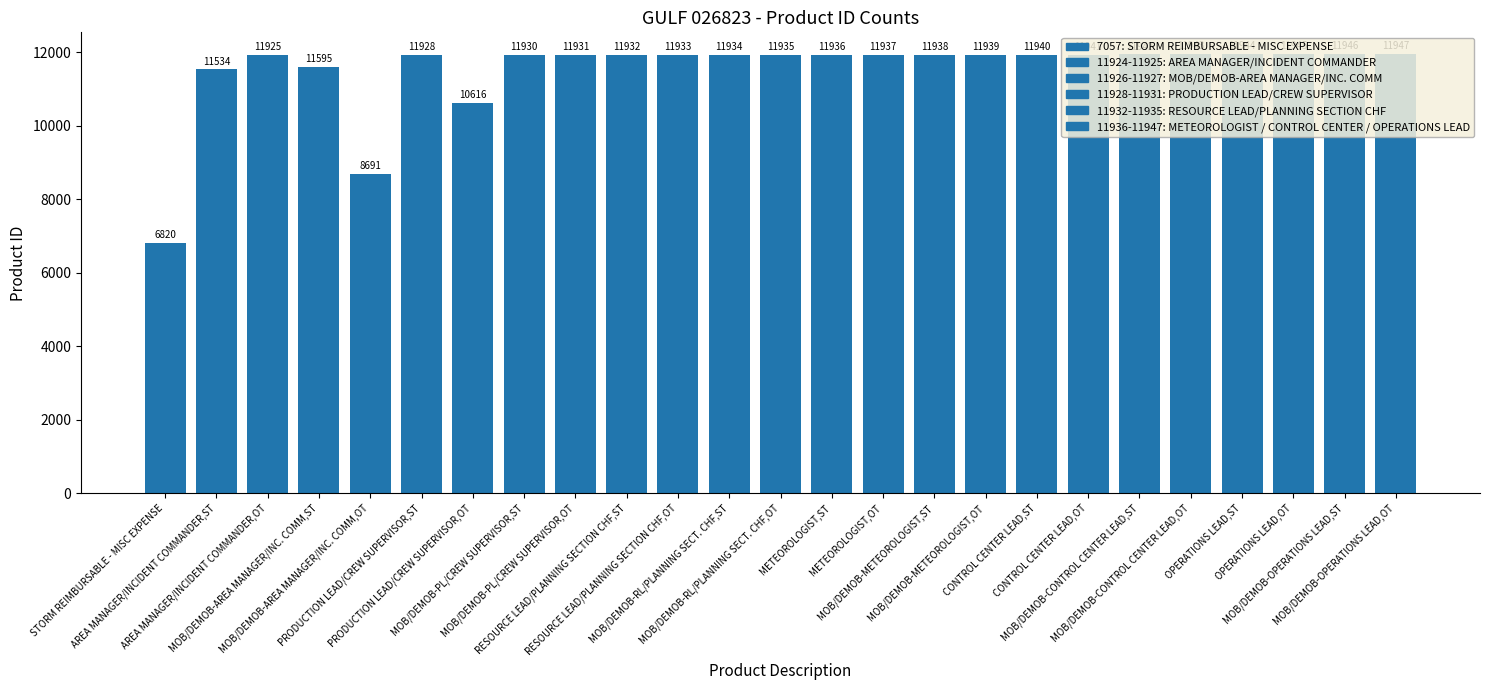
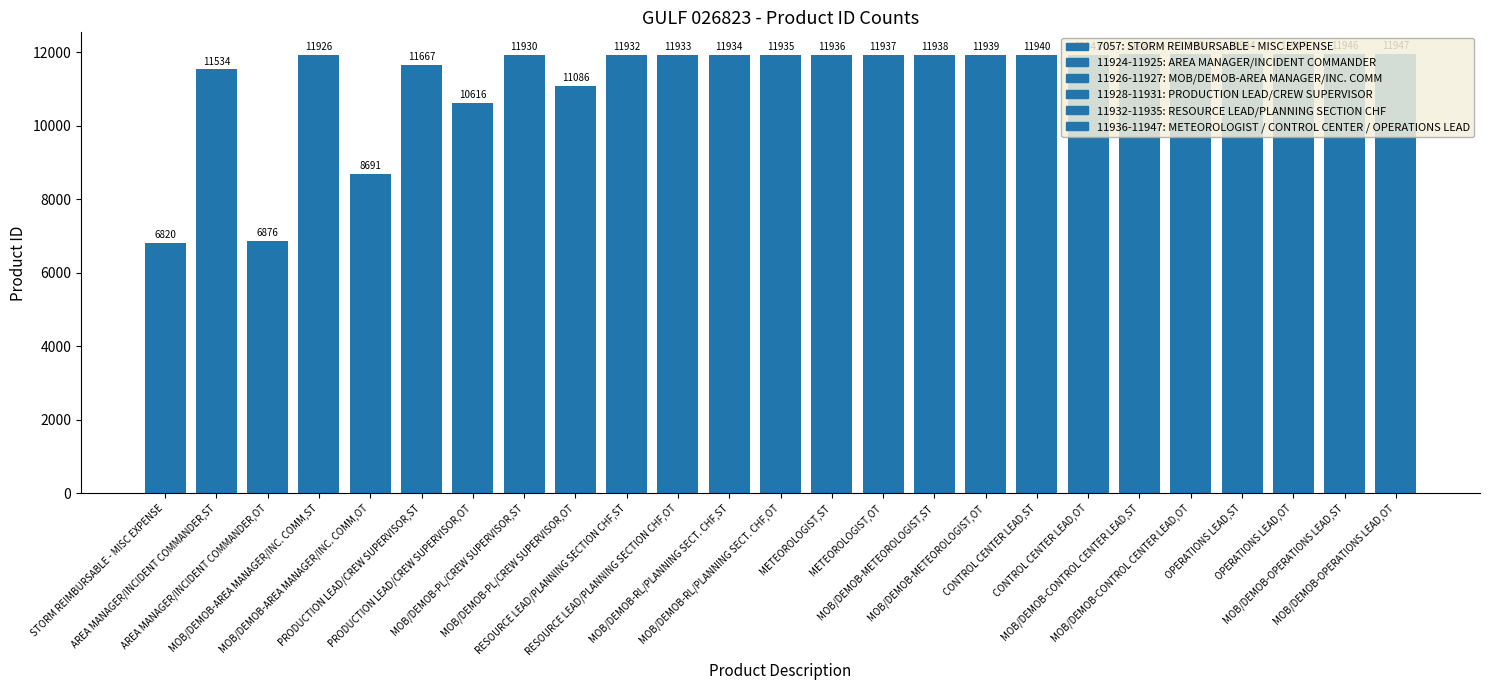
AREA MANAGER/INCIDENT COMMANDER,OT: 11925 -> 6876
MOB/DEMOB-AREA MANAGER/INC. COMM,ST: 11595 -> 11926
PRODUCTION LEAD/CREW SUPERVISOR,ST: 11928 -> 11667
MOB/DEMOB-PL/CREW SUPERVISOR,OT: 11931 -> 11086
